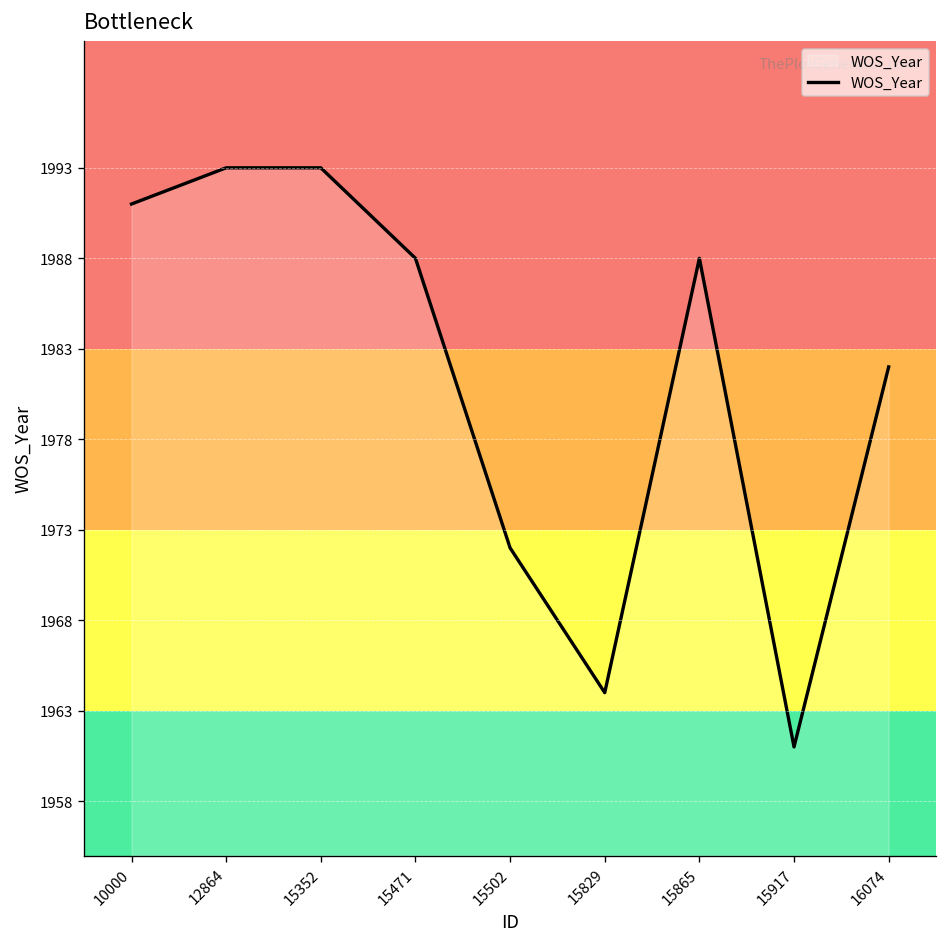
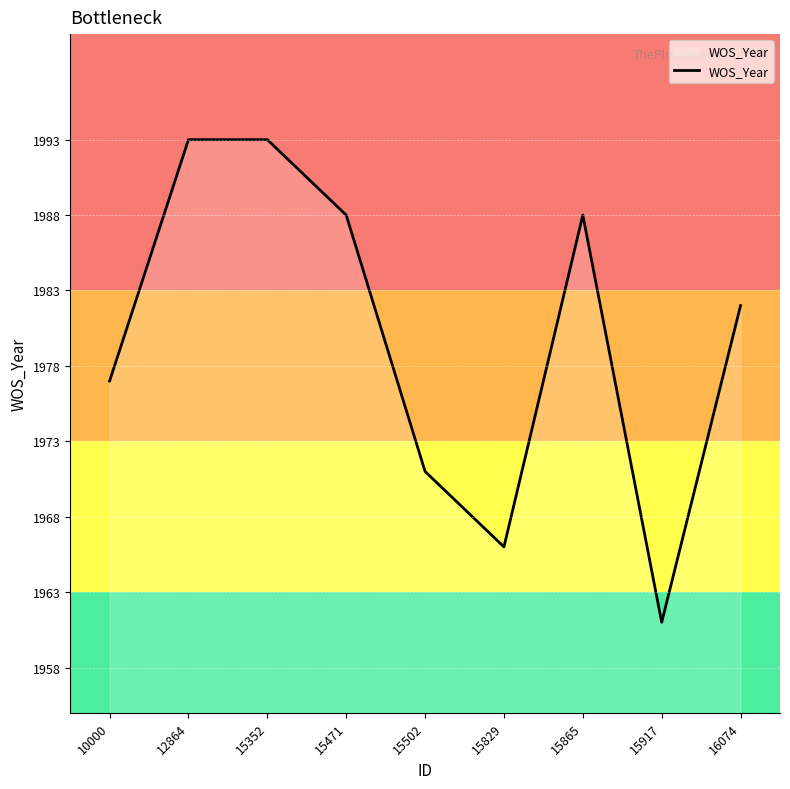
10000: 1991 -> 1977
15502: 1972 -> 1971
15829: 1964 -> 1966
